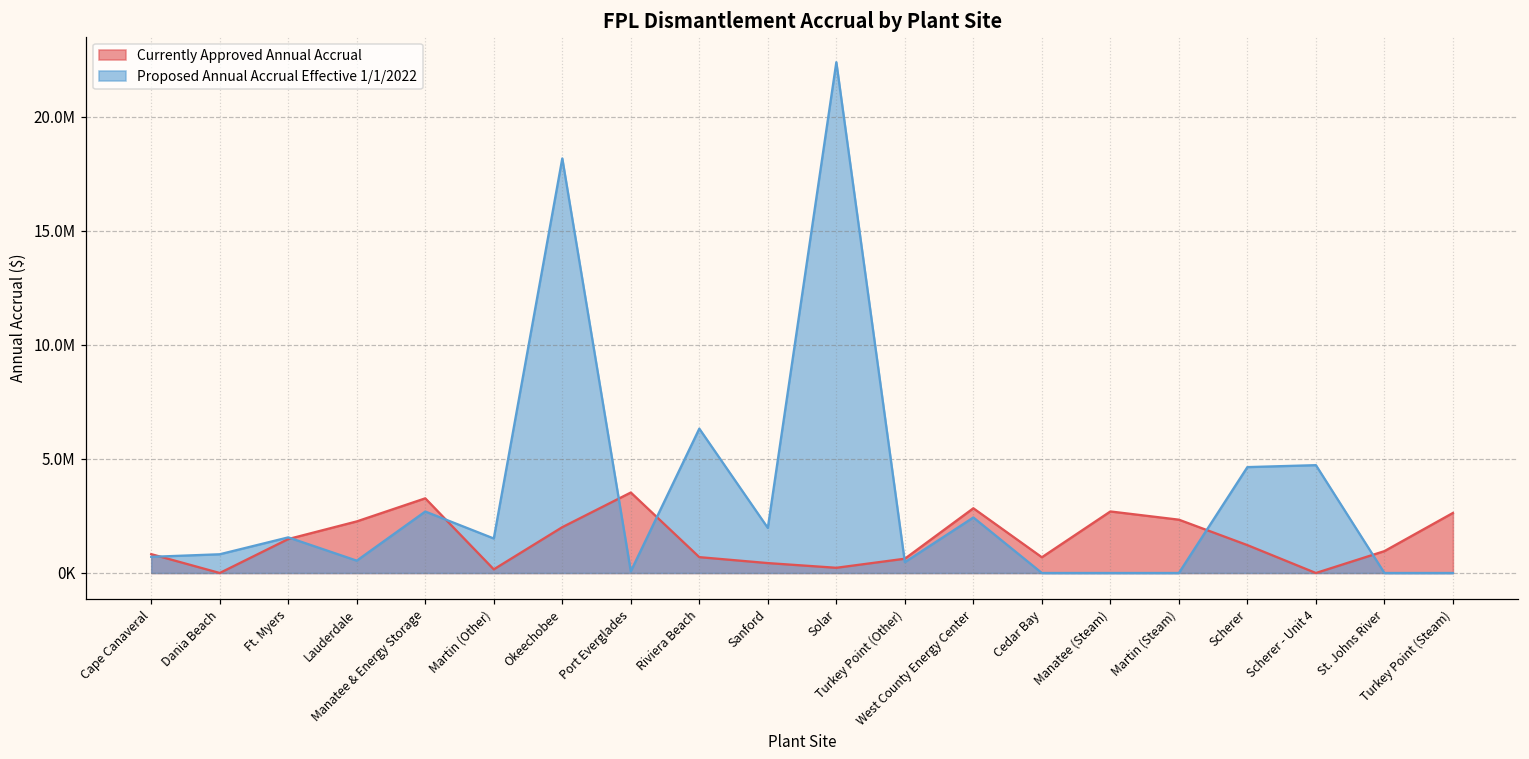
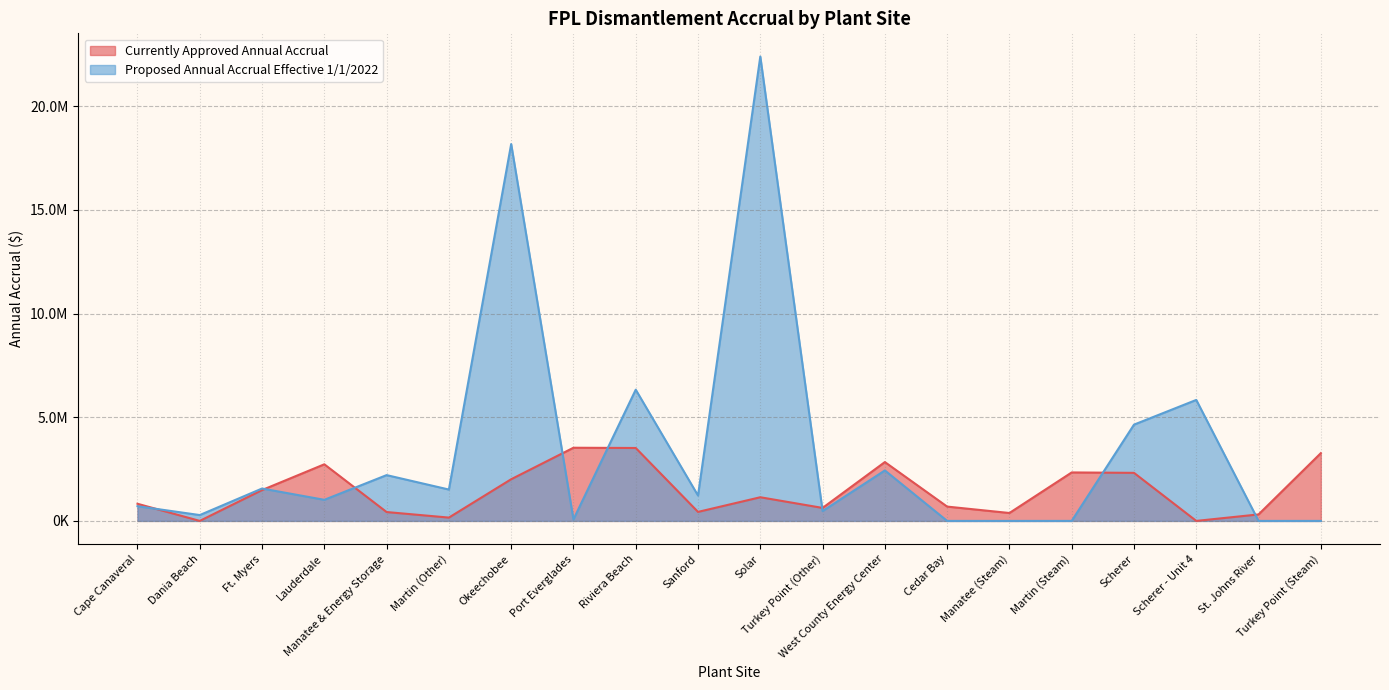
Proposed Annual Accrual Effective 1/1/2022, Dania Beach: 800000 -> 300000
Currently Approved Annual Accrual, Lauderdale: 2300000 -> 2700000
Proposed Annual Accrual Effective 1/1/2022, Lauderdale: 500000 -> 1000000
Currently Approved Annual Accrual, Manatee & Energy Storage: 3300000 -> 400000
Proposed Annual Accrual Effective 1/1/2022, Manatee & Energy Storage: 2700000 -> 2200000
Currently Approved Annual Accrual, Riviera Beach: 700000 -> 3500000
Proposed Annual Accrual Effective 1/1/2022, Sanford: 2000000 -> 1200000
Currently Approved Annual Accrual, Solar: 200000 -> 1100000
Currently Approved Annual Accrual, Manatee (Steam): 2700000 -> 400000
Currently Approved Annual Accrual, Scherer: 1200000 -> 2300000
Proposed Annual Accrual Effective 1/1/2022, Scherer - Unit 4: 4700000 -> 5800000
Currently Approved Annual Accrual, St. Johns River: 1000000 -> 300000
Currently Approved Annual Accrual, Turkey Point (Steam): 2600000 -> 3300000
